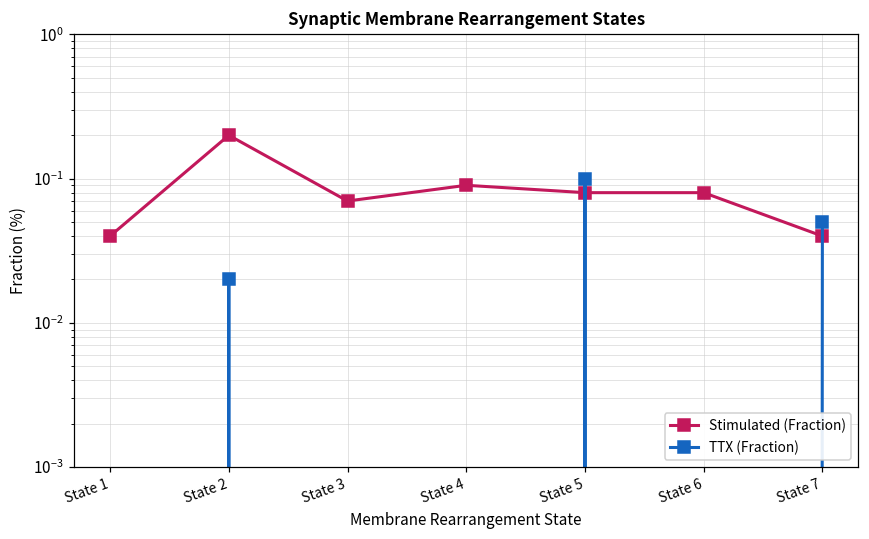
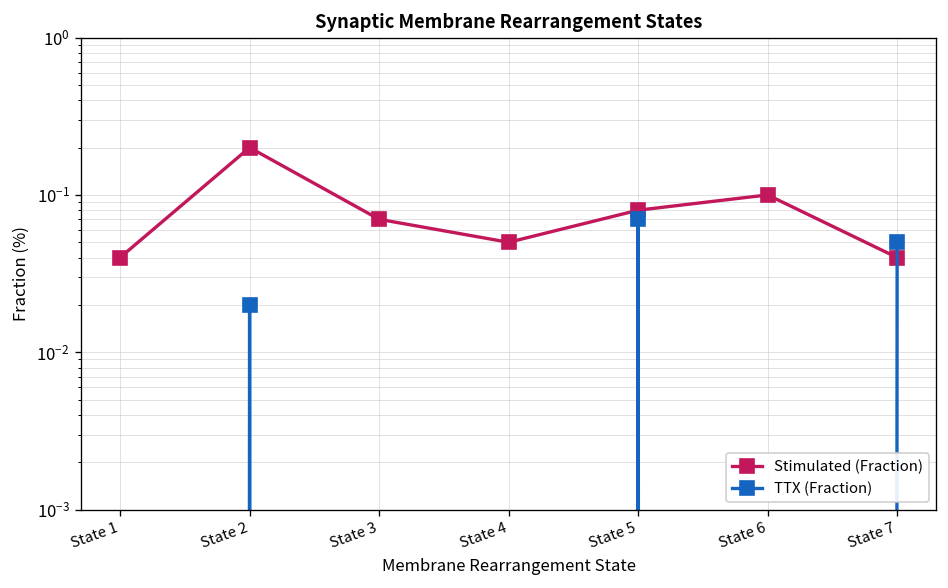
Stimulated (Fraction), State 4: 0.09 -> 0.05
TTX (Fraction), State 5: 0.10 -> 0.07
Stimulated (Fraction), State 6: 0.08 -> 0.10
